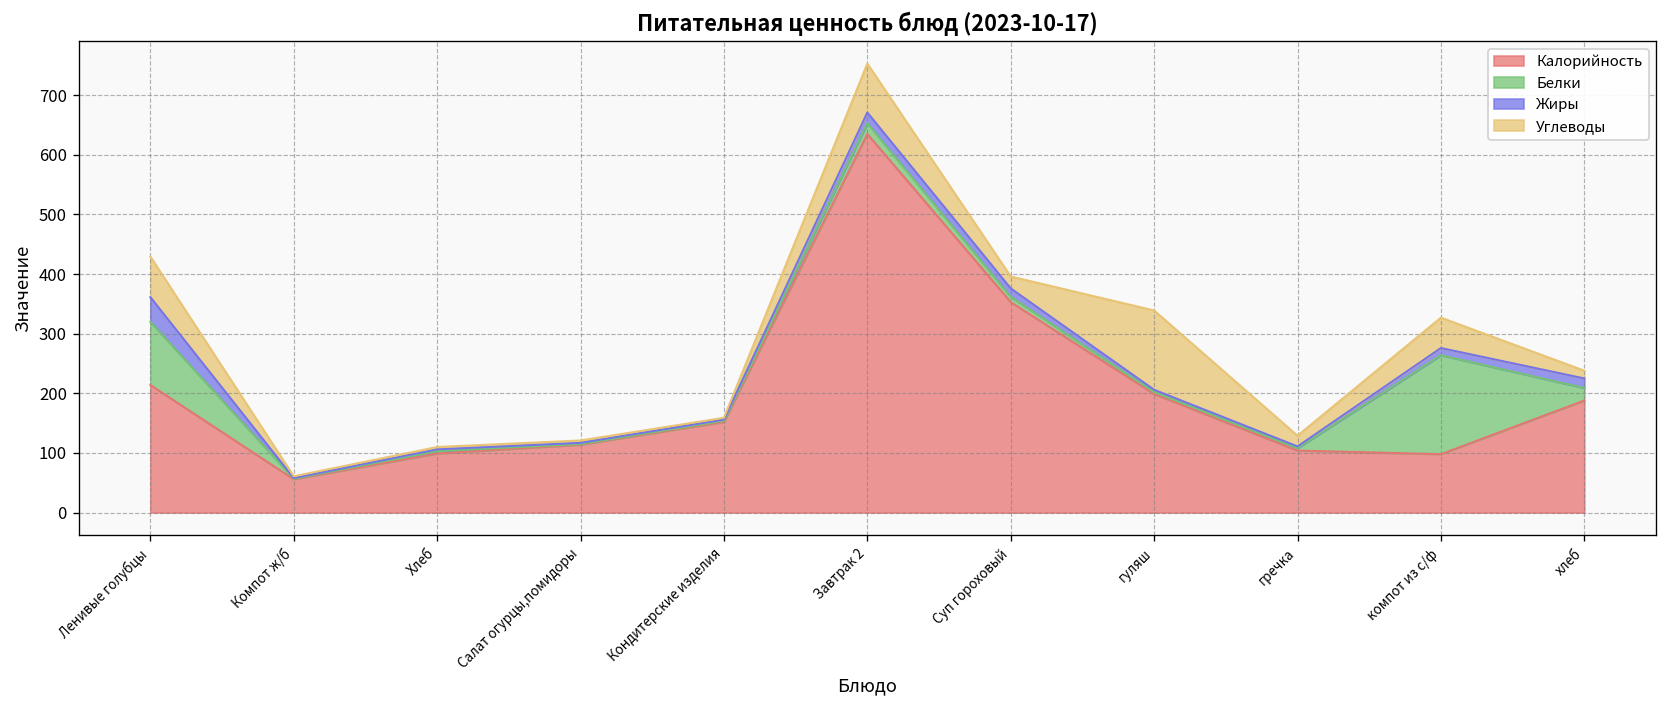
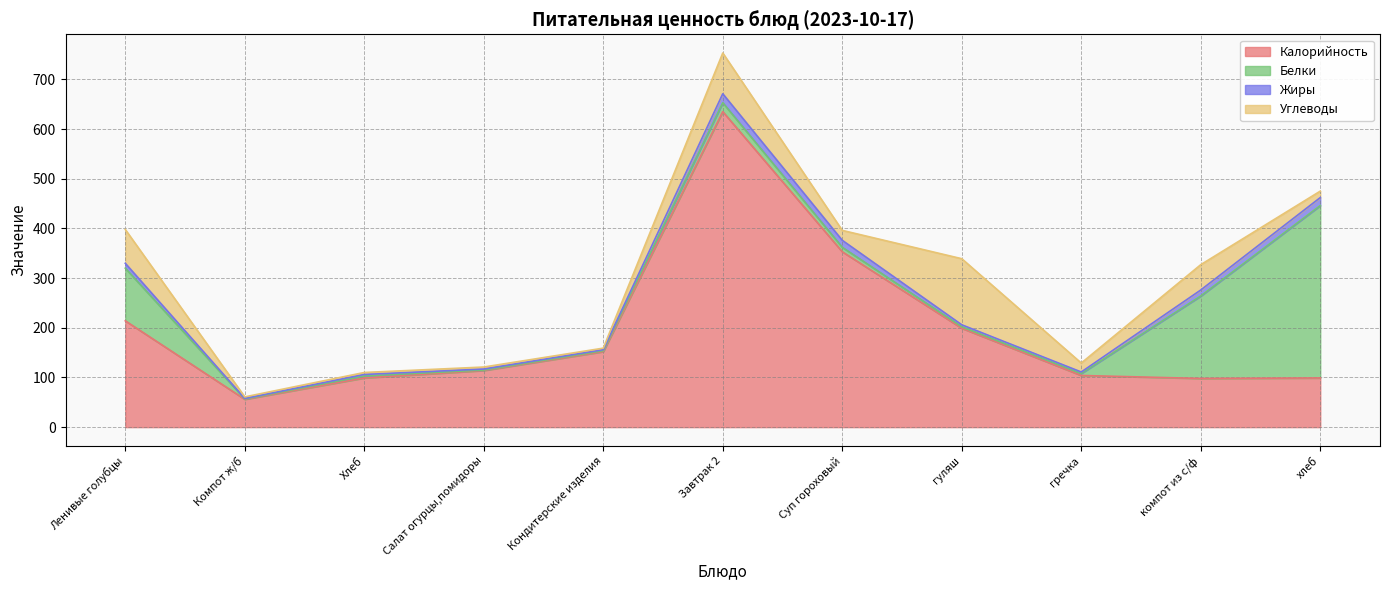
Жиры, Ленивые голубцы: 40 -> 10
Калорийность, хлеб: 190 -> 100
Белки, хлеб: 20 -> 350
